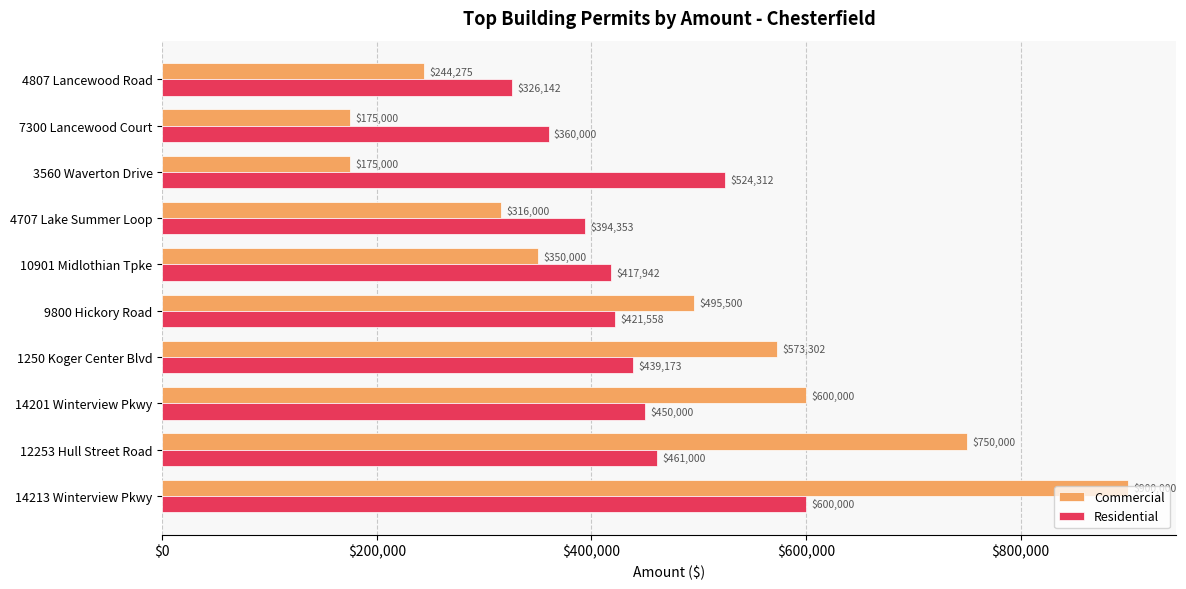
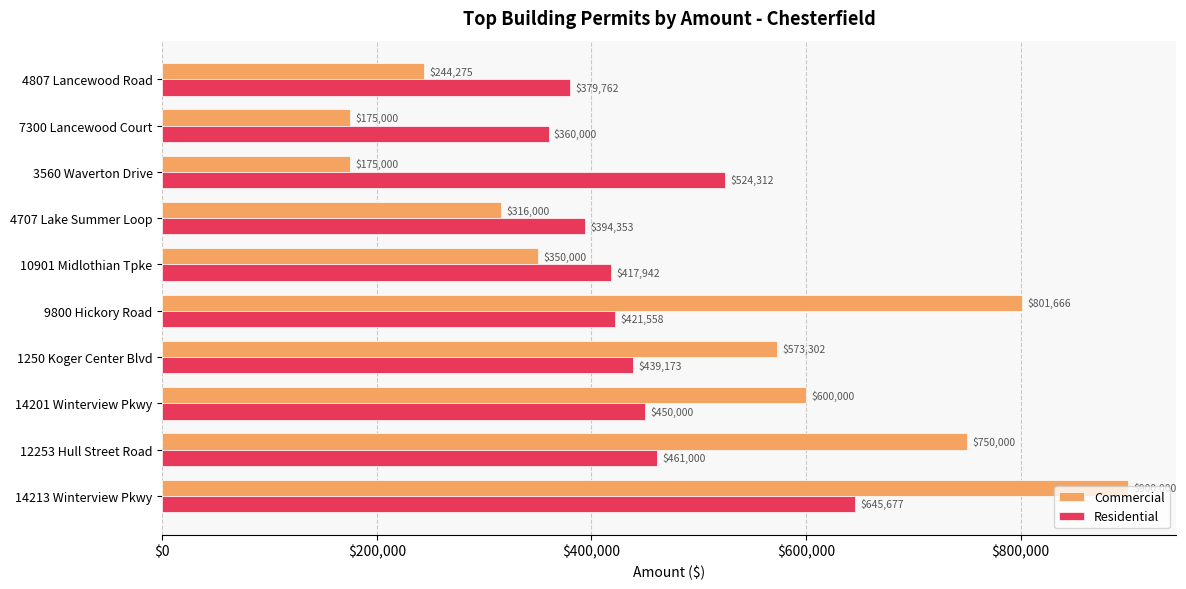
Residential, 4807 Lancewood Road: $326,142 -> $379,762
Commercial, 9800 Hickory Road: $495,500 -> $801,666
Residential, 14213 Winterview Pkwy: $600,000 -> $645,677
